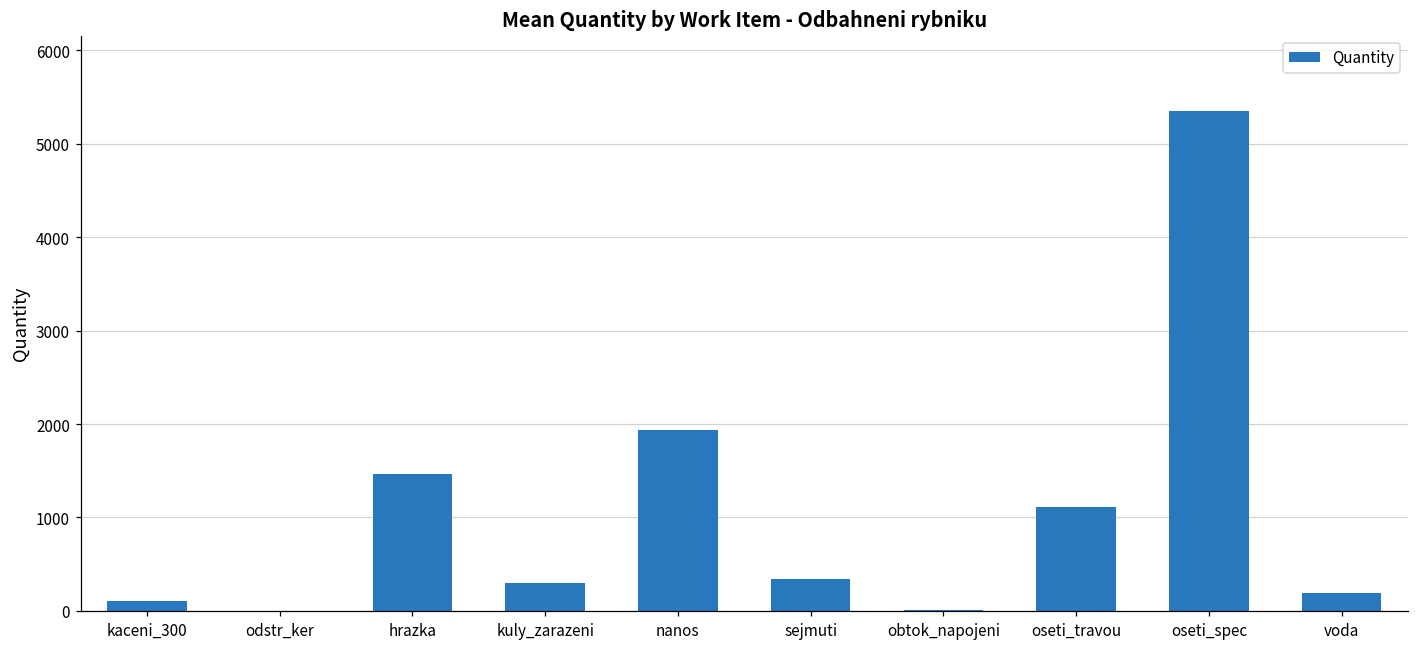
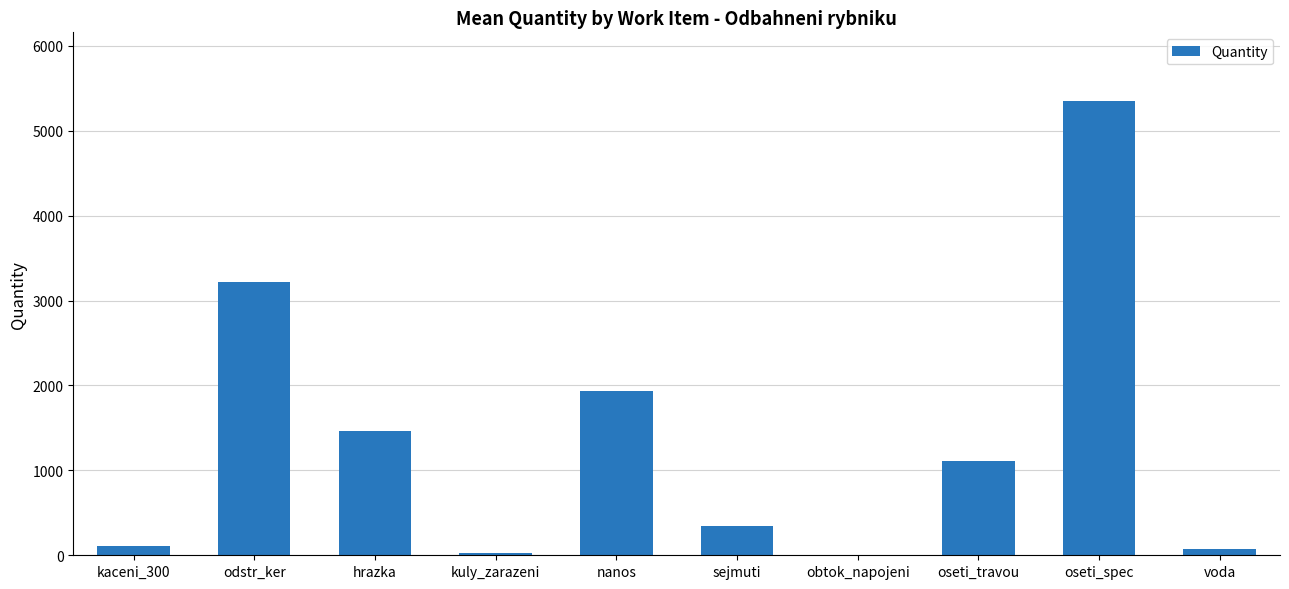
odstr_ker: 0 -> 3200
kuly_zarazeni: 300 -> 0
voda: 200 -> 100
